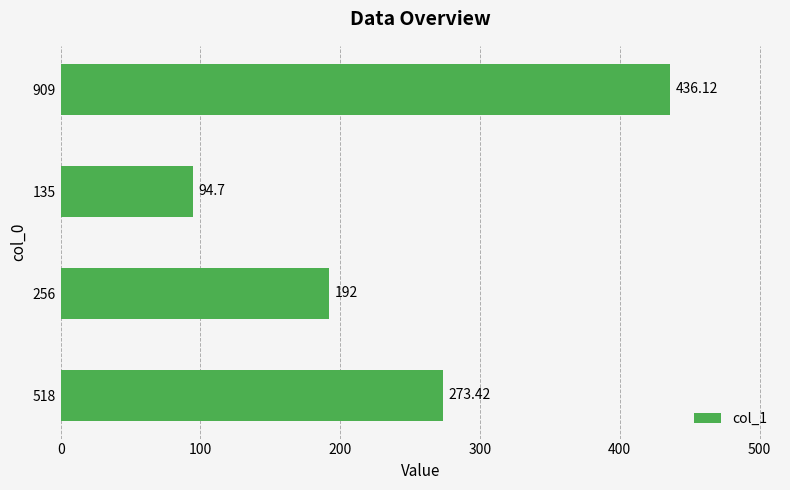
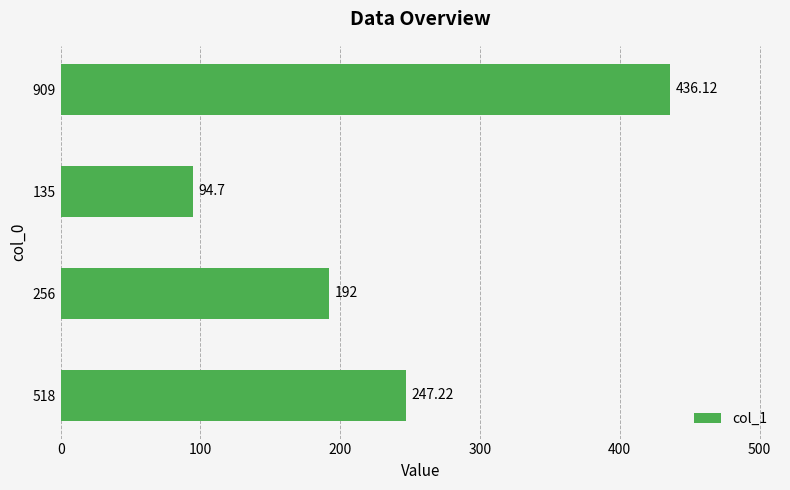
518: 273.42 -> 247.22
